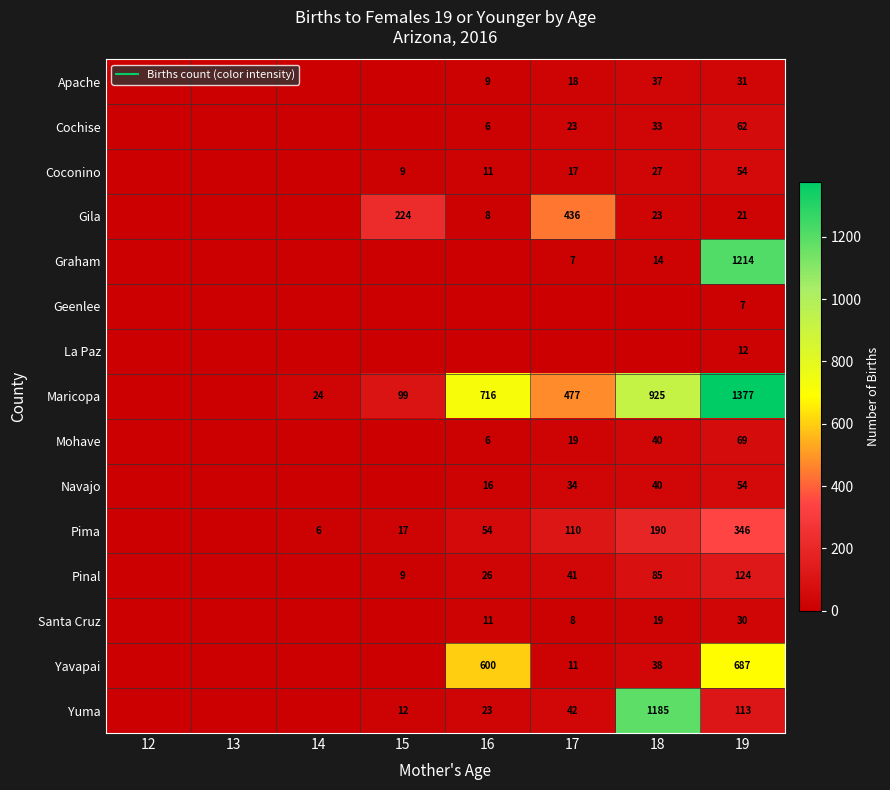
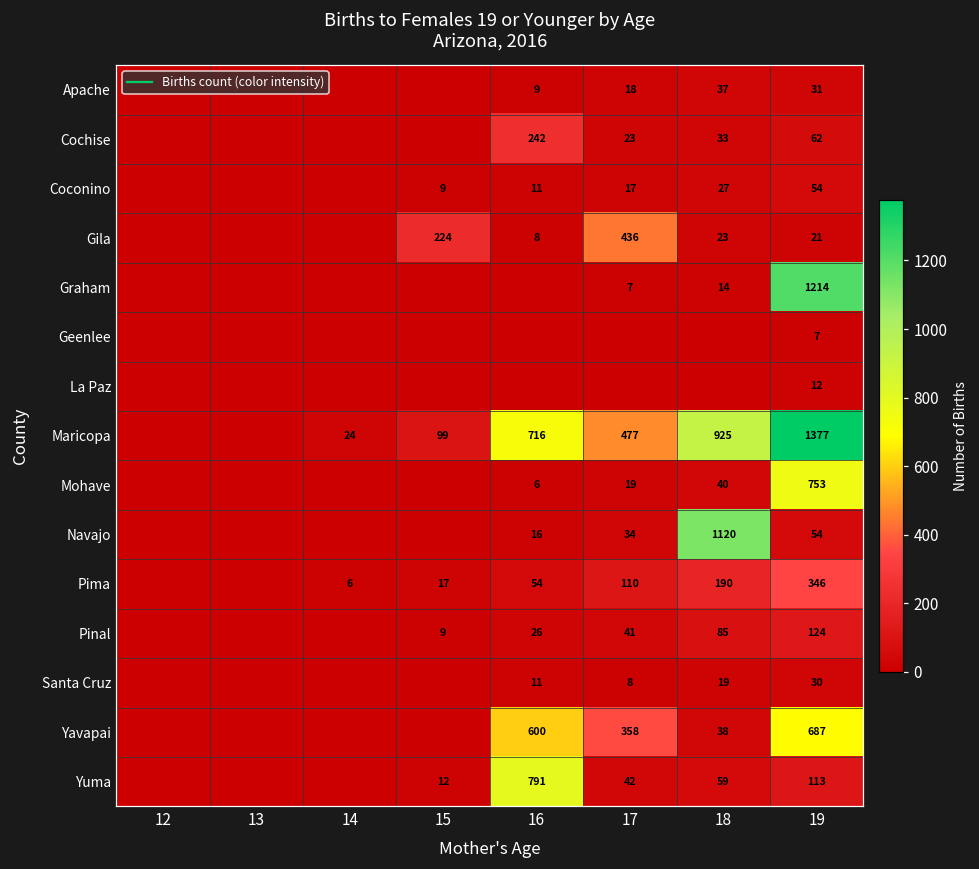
Cochise, 16: 6 -> 242
Mohave, 19: 69 -> 753
Navajo, 18: 40 -> 1120
Yavapai, 17: 11 -> 358
Yuma, 16: 23 -> 791
Yuma, 18: 1185 -> 59
